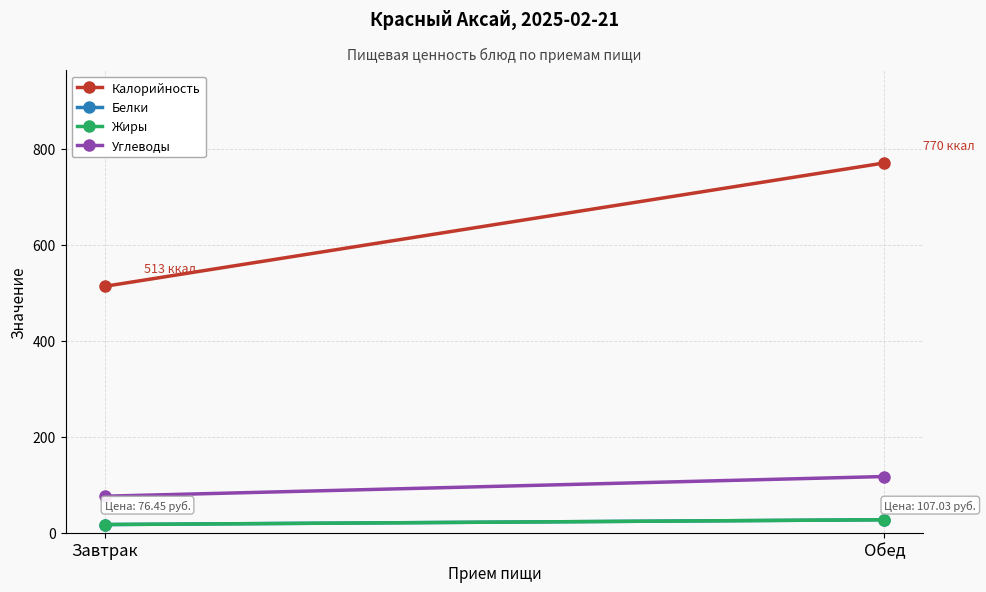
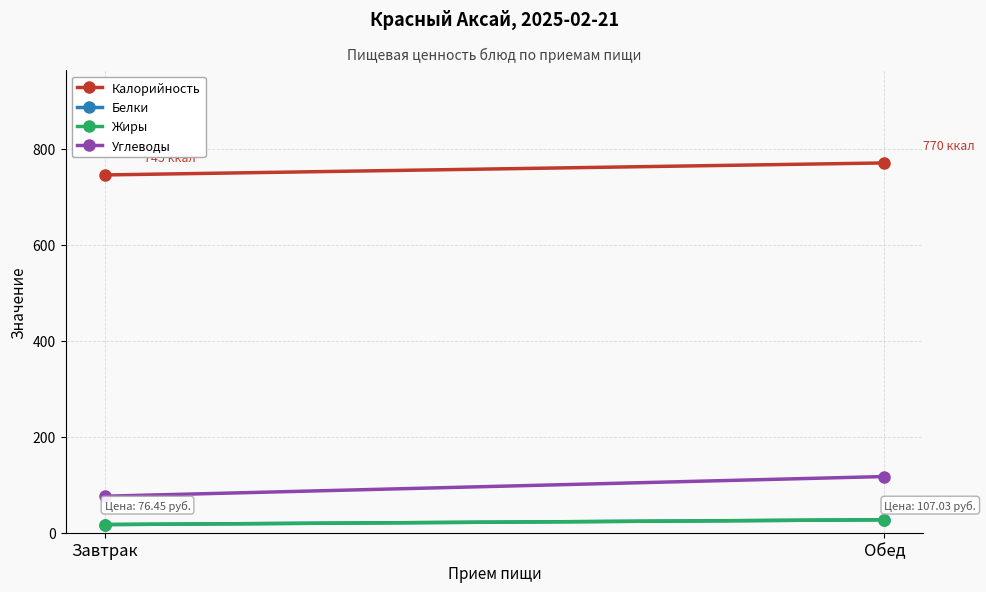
Калорийность, Завтрак: 510 -> 750
